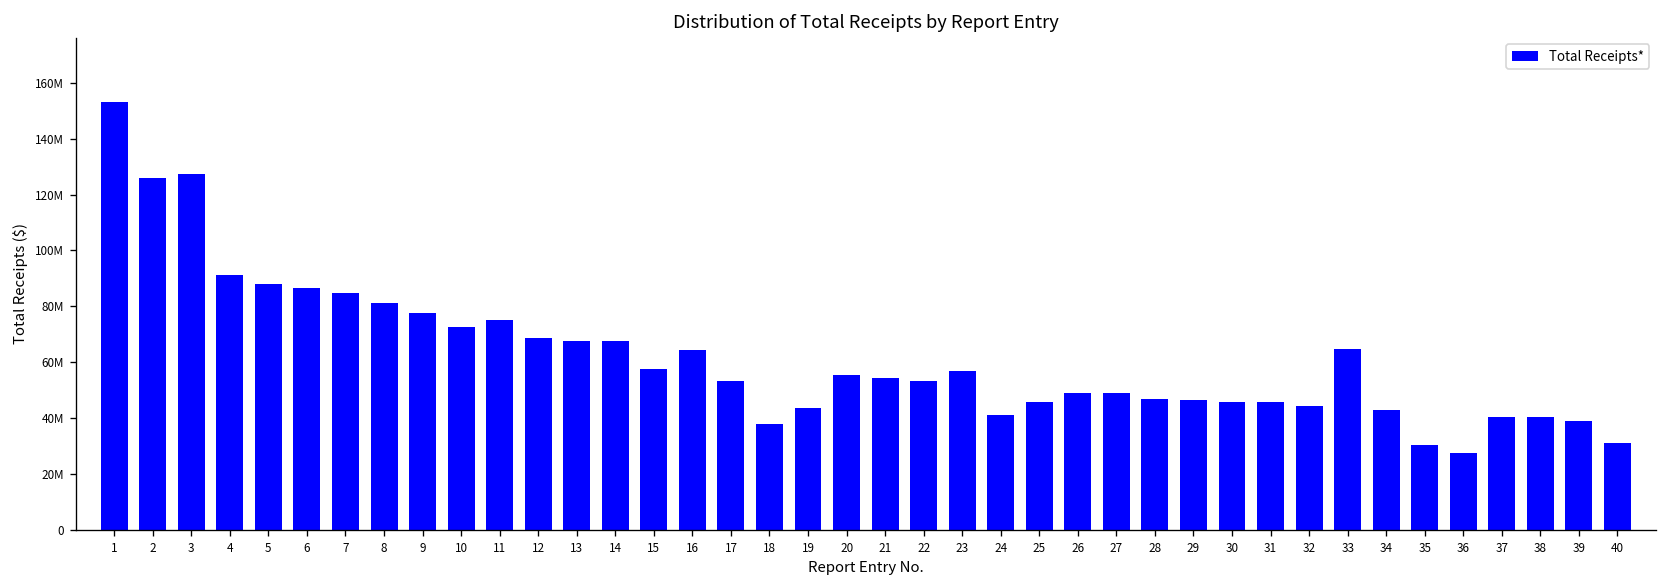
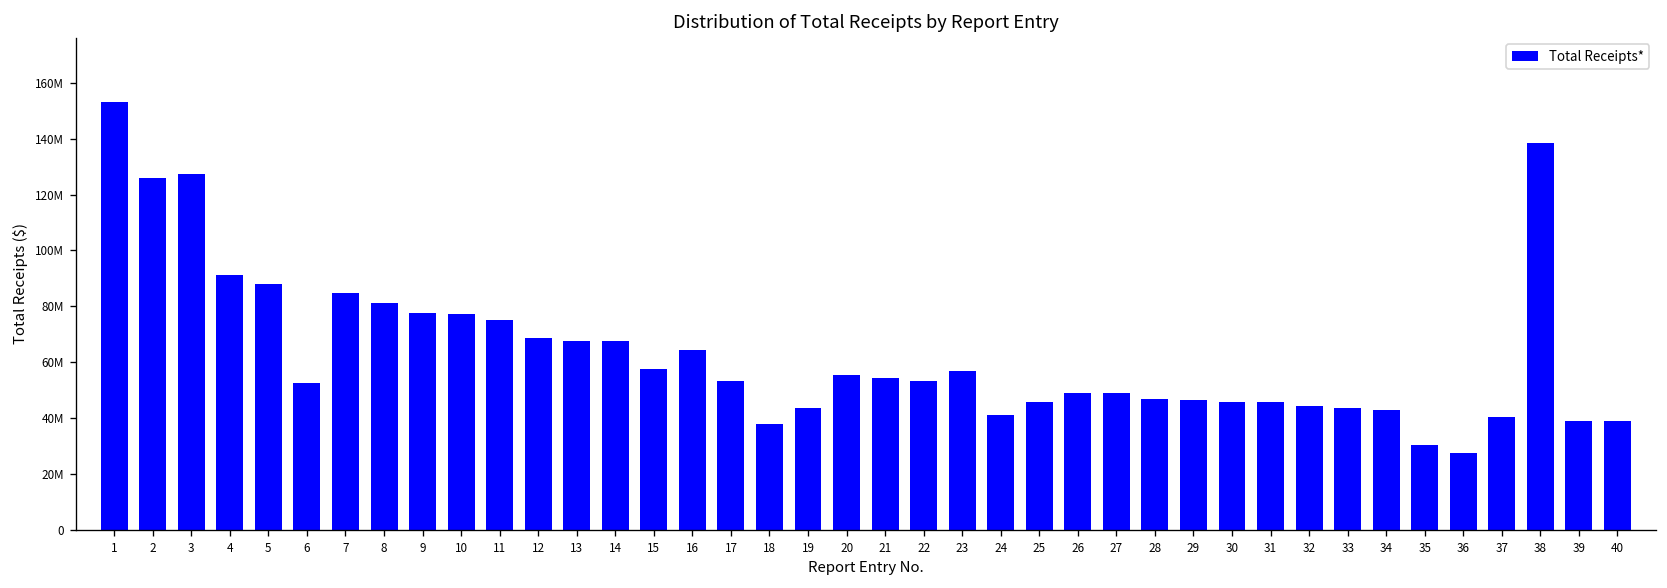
6: 87000000 -> 53000000
10: 73000000 -> 77000000
33: 65000000 -> 43000000
38: 40000000 -> 138000000
40: 31000000 -> 39000000
